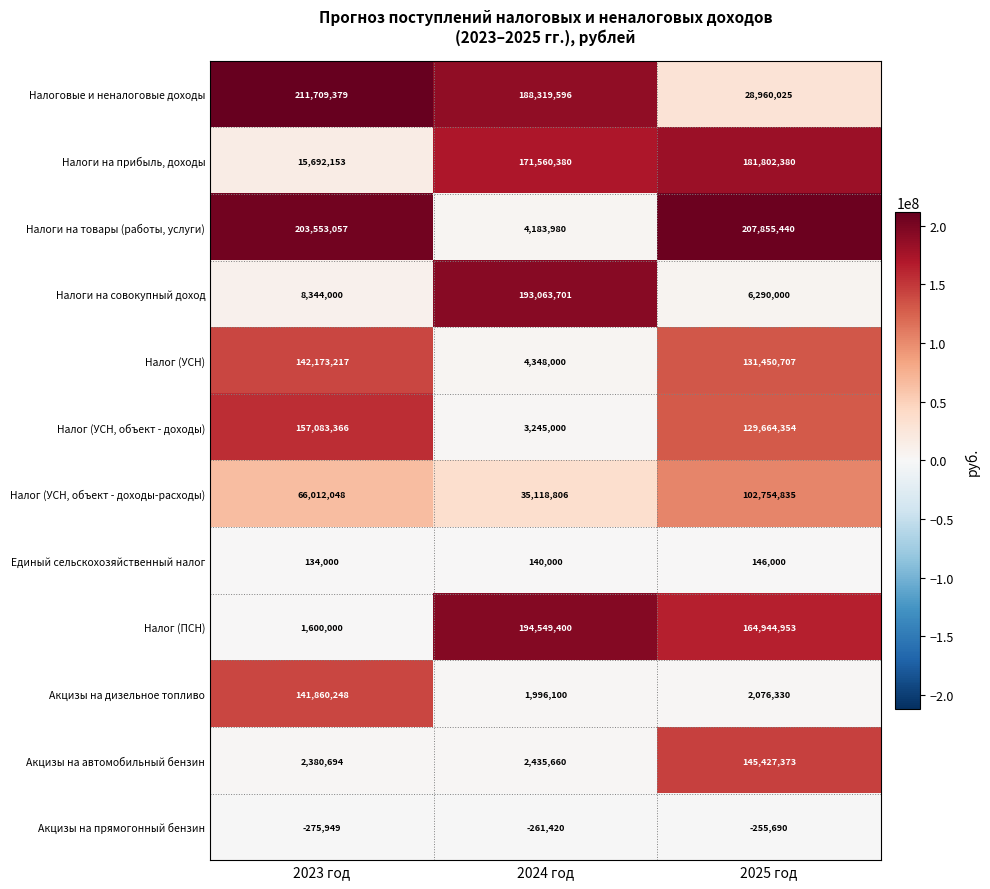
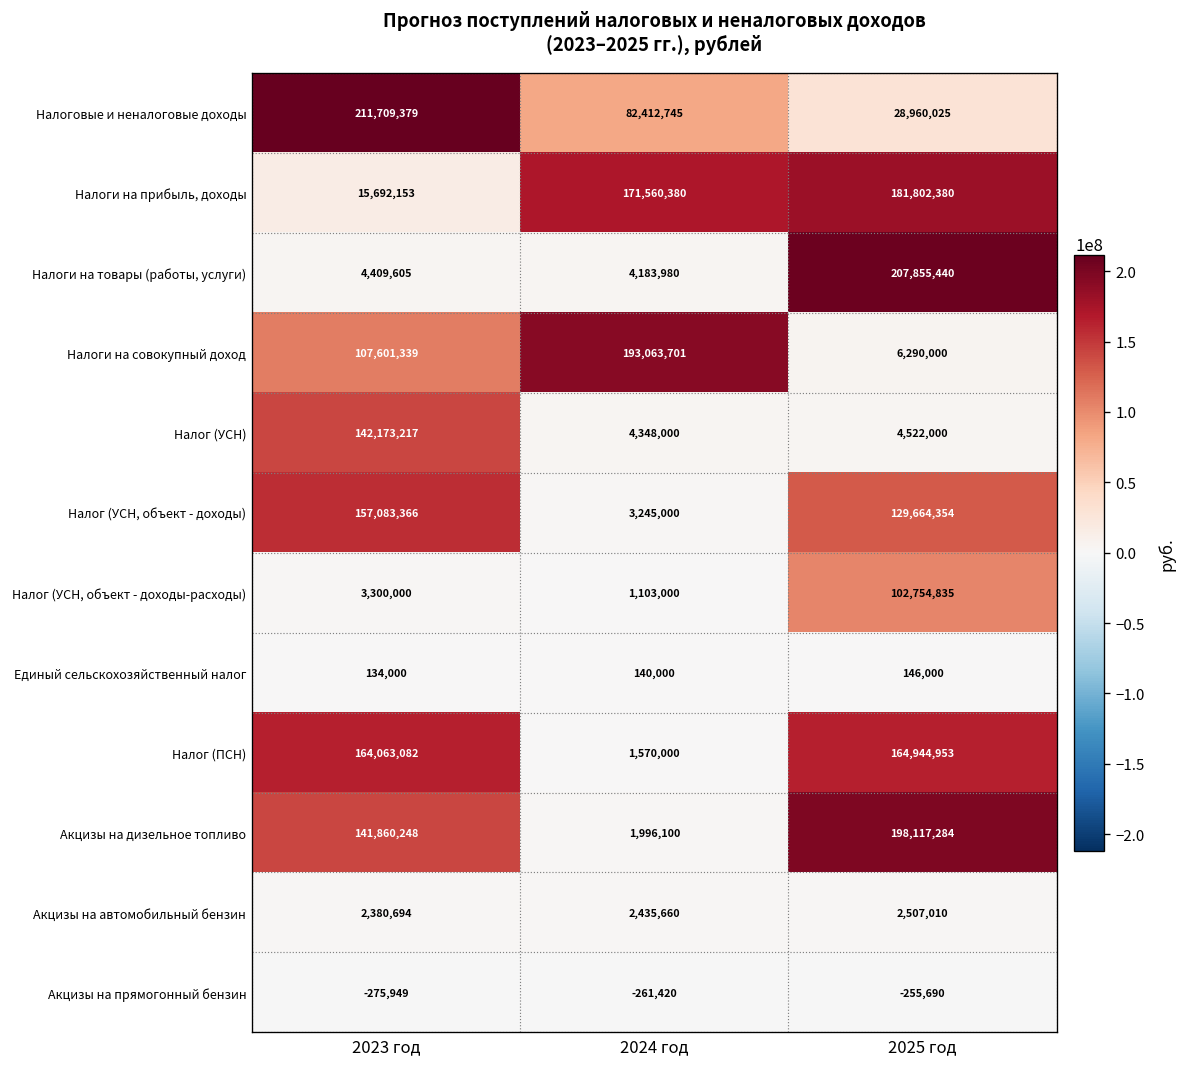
Налоговые и неналоговые доходы, 2024 год: 188,319,596 -> 82,412,745
Налоги на товары (работы, услуги), 2023 год: 203,553,057 -> 4,409,605
Налоги на совокупный доход, 2023 год: 8,344,000 -> 107,601,339
Налог (УСН), 2025 год: 131,450,707 -> 4,522,000
Налог (УСН, объект - доходы-расходы), 2023 год: 66,012,048 -> 3,300,000
Налог (УСН, объект - доходы-расходы), 2024 год: 35,118,806 -> 1,103,000
Налог (ПСН), 2023 год: 1,600,000 -> 164,063,082
Налог (ПСН), 2024 год: 194,549,400 -> 1,570,000
Акцизы на дизельное топливо, 2025 год: 2,076,330 -> 198,117,284
Акцизы на автомобильный бензин, 2025 год: 145,427,373 -> 2,507,010
